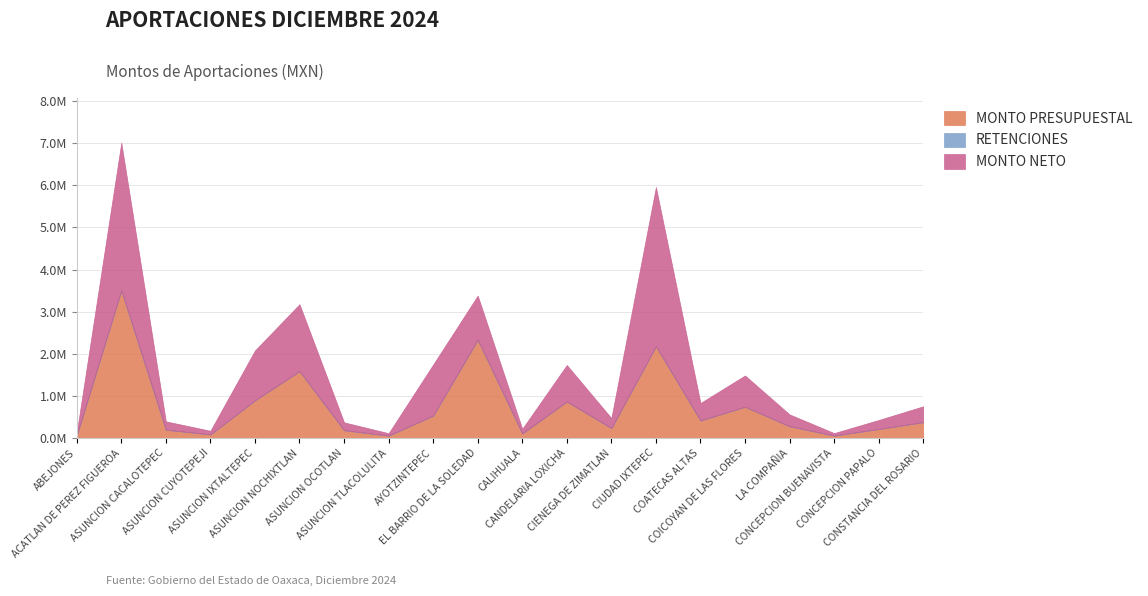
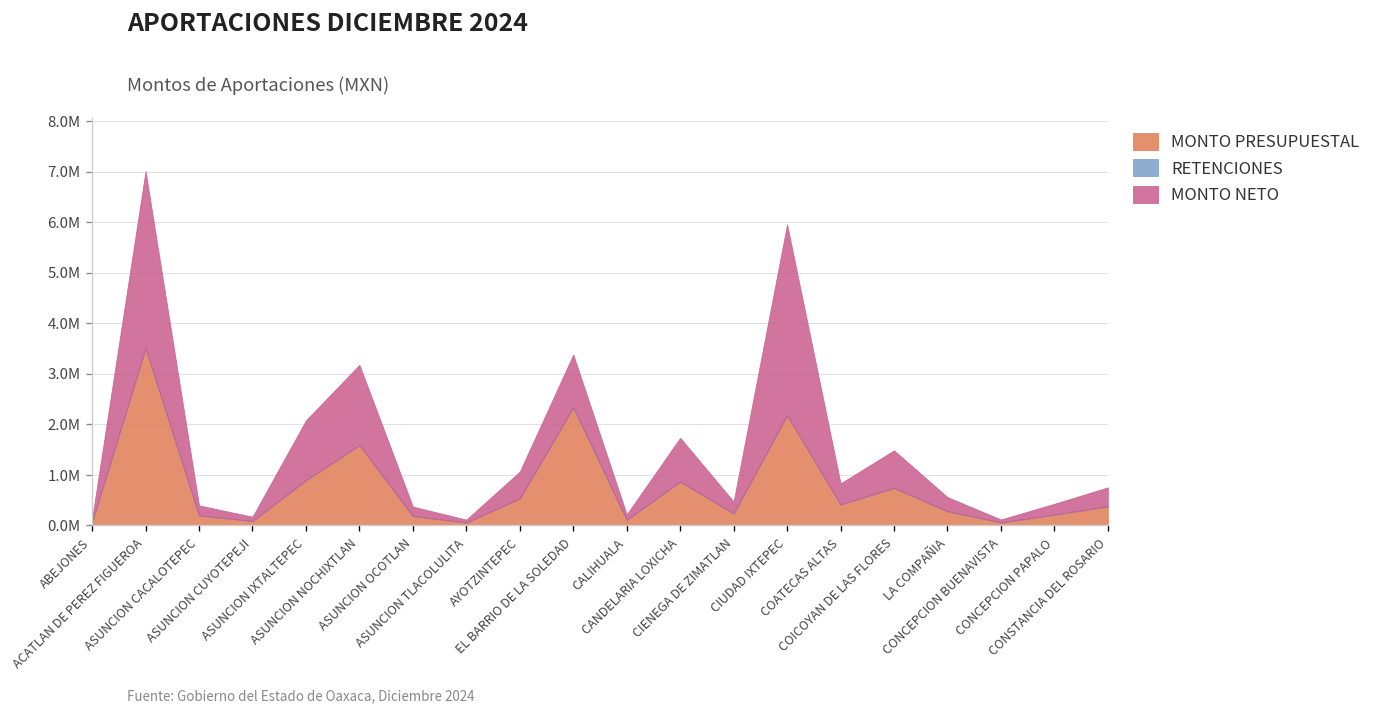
MONTO NETO, AYOTZINTEPEC: 1200000 -> 500000
